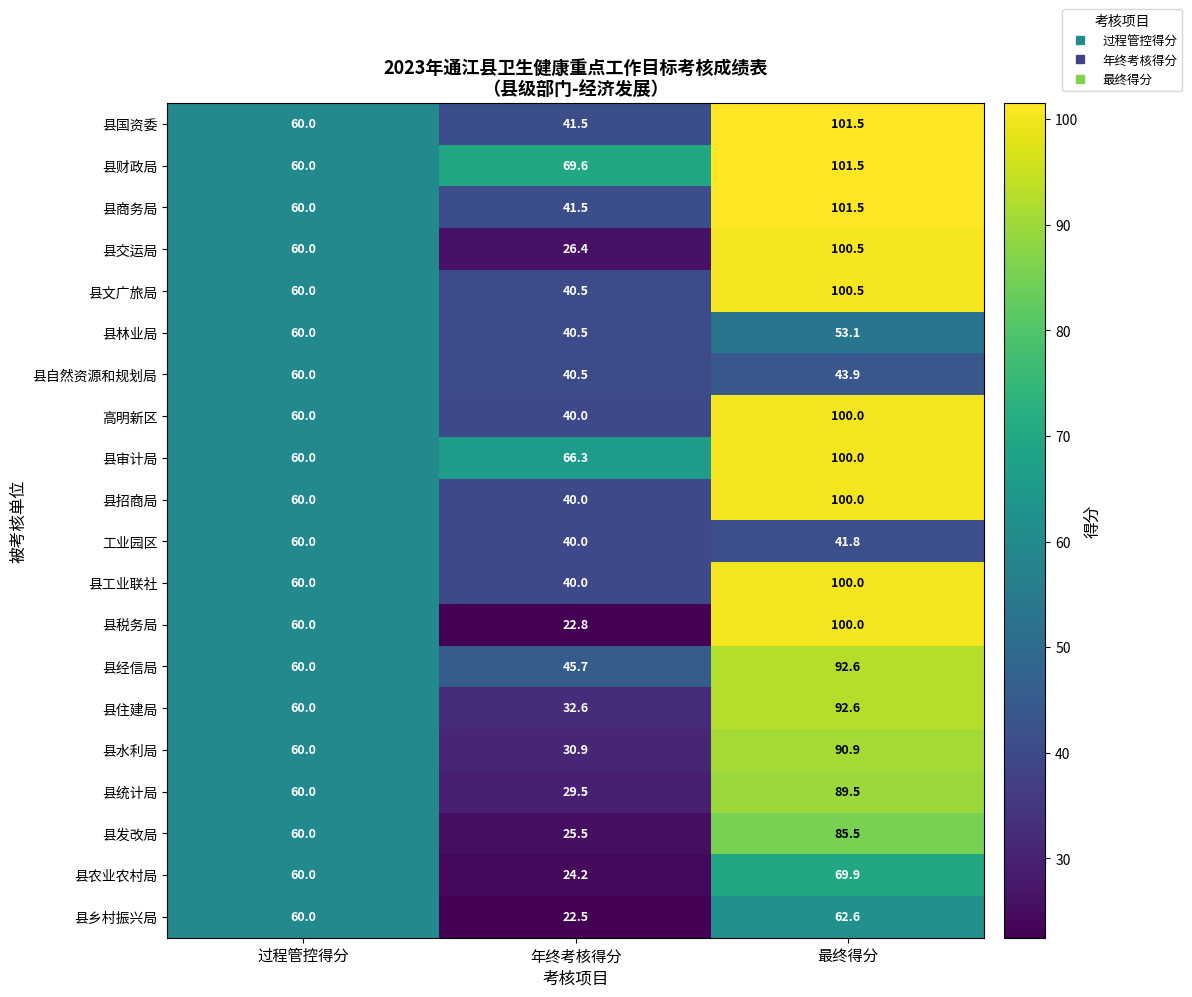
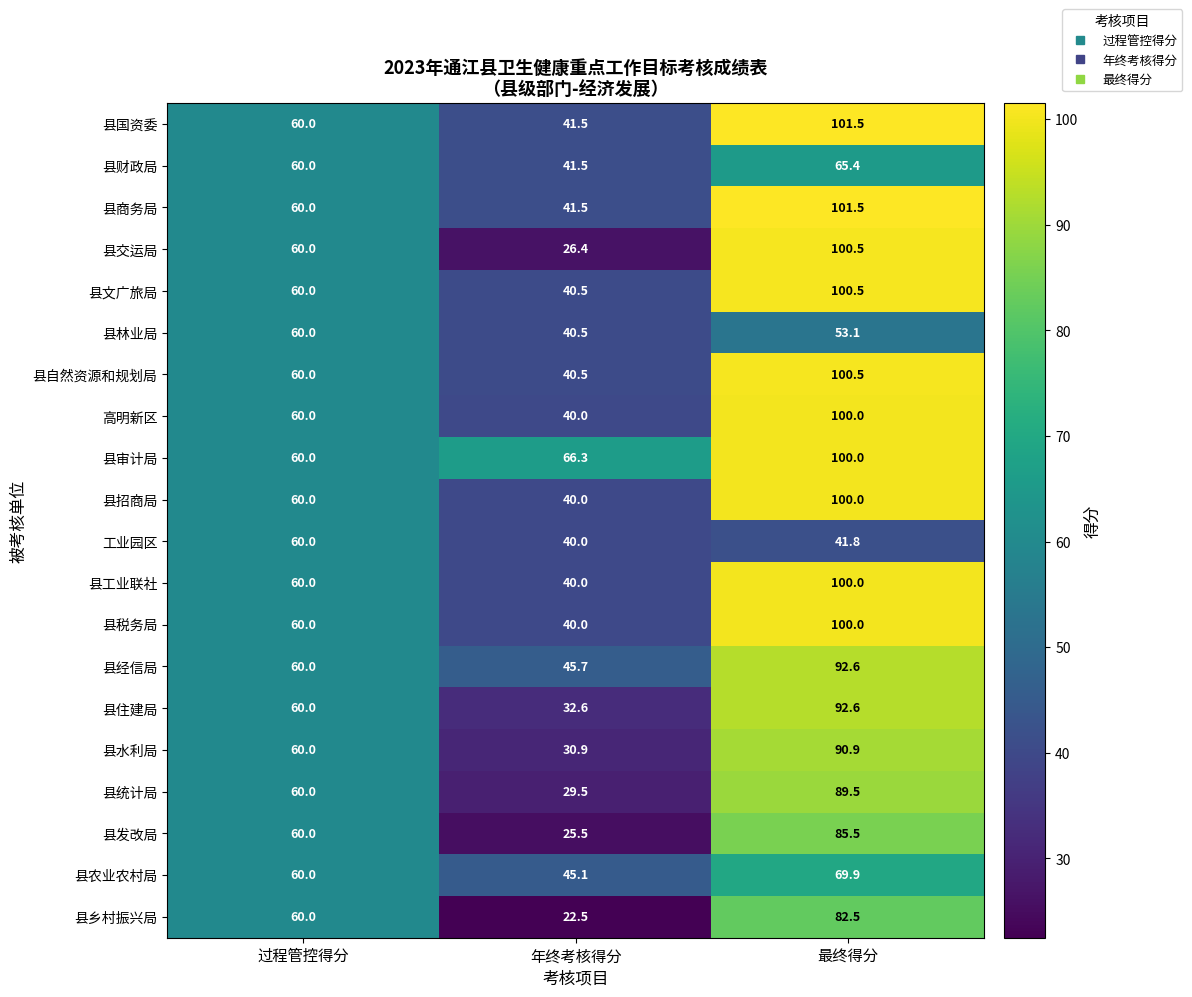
县财政局, 年终考核得分: 69.6 -> 41.5
县财政局, 最终得分: 101.5 -> 65.4
县自然资源和规划局, 最终得分: 43.9 -> 100.5
县税务局, 年终考核得分: 22.8 -> 40.0
县农业农村局, 年终考核得分: 24.2 -> 45.1
县乡村振兴局, 最终得分: 62.6 -> 82.5
